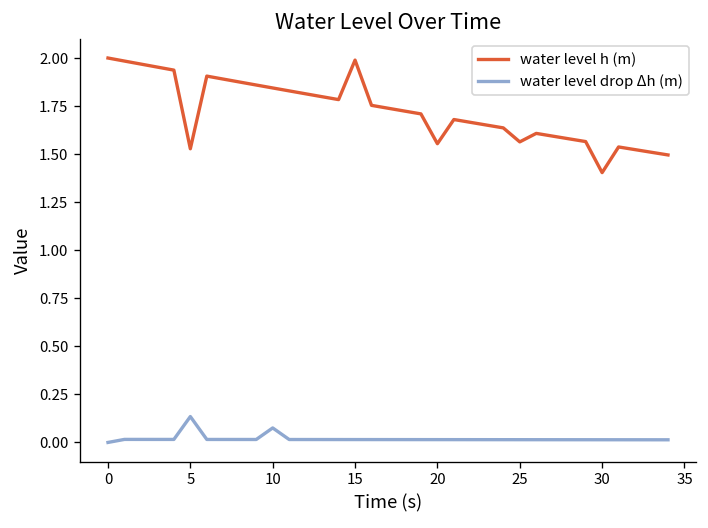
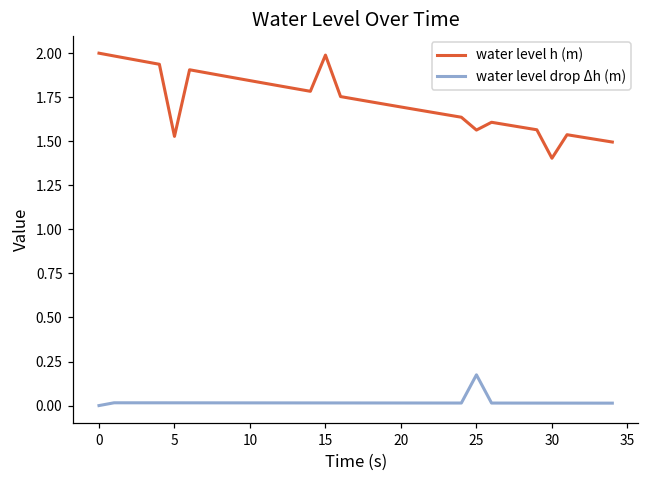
water level drop Δh (m), 5: 0.13 -> 0.02
water level drop Δh (m), 10: 0.08 -> 0.02
water level h (m), 20: 1.55 -> 1.69
water level drop Δh (m), 25: 0.01 -> 0.17
